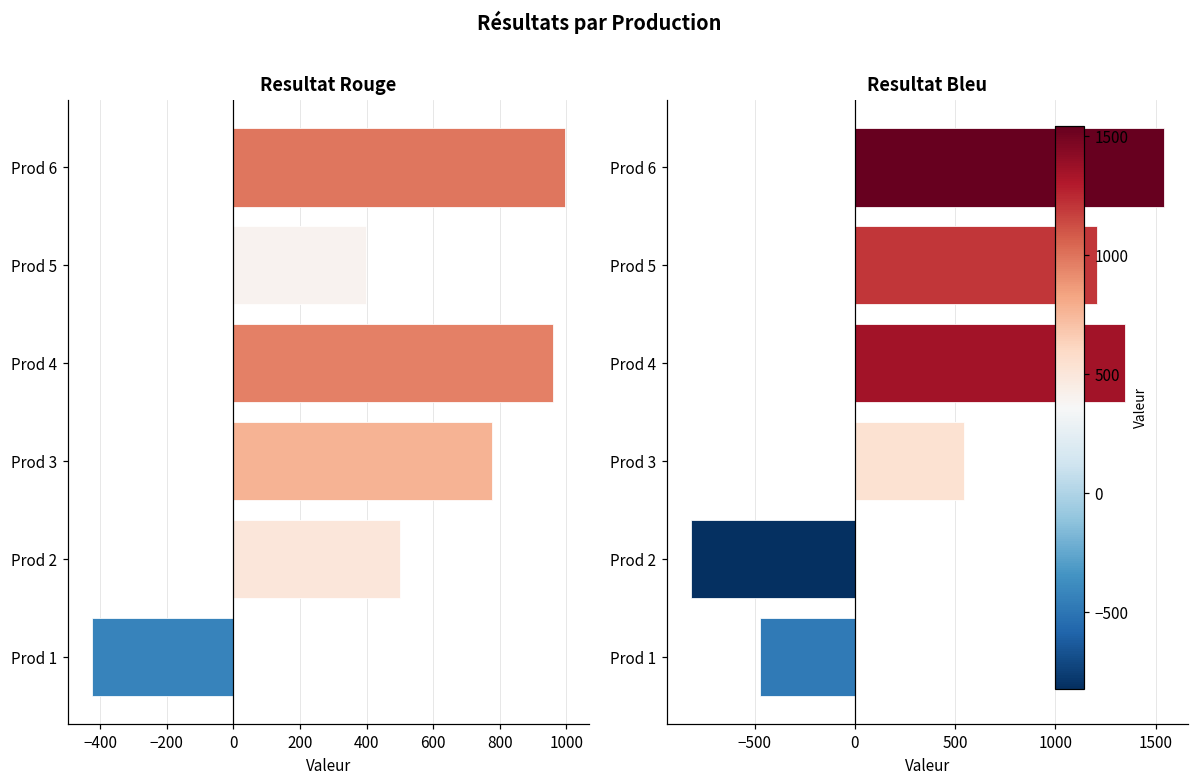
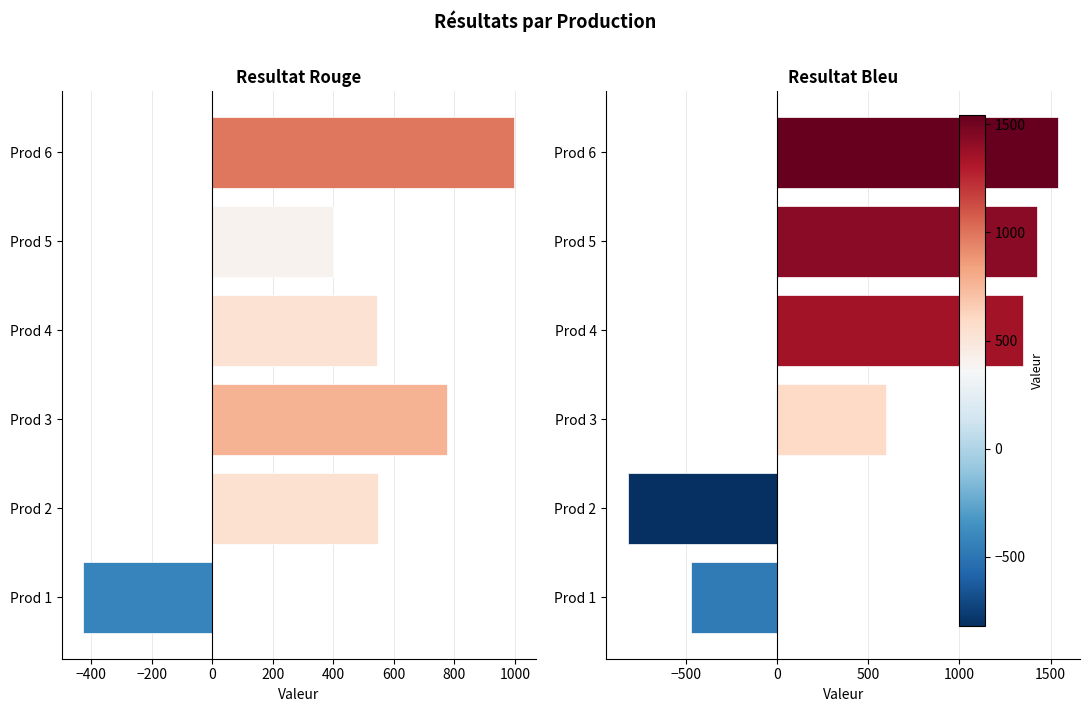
Resultat Rouge, Prod 4: 960 -> 540
Resultat Rouge, Prod 2: 500 -> 550
Resultat Bleu, Prod 5: 1210 -> 1430
Resultat Bleu, Prod 3: 550 -> 600
